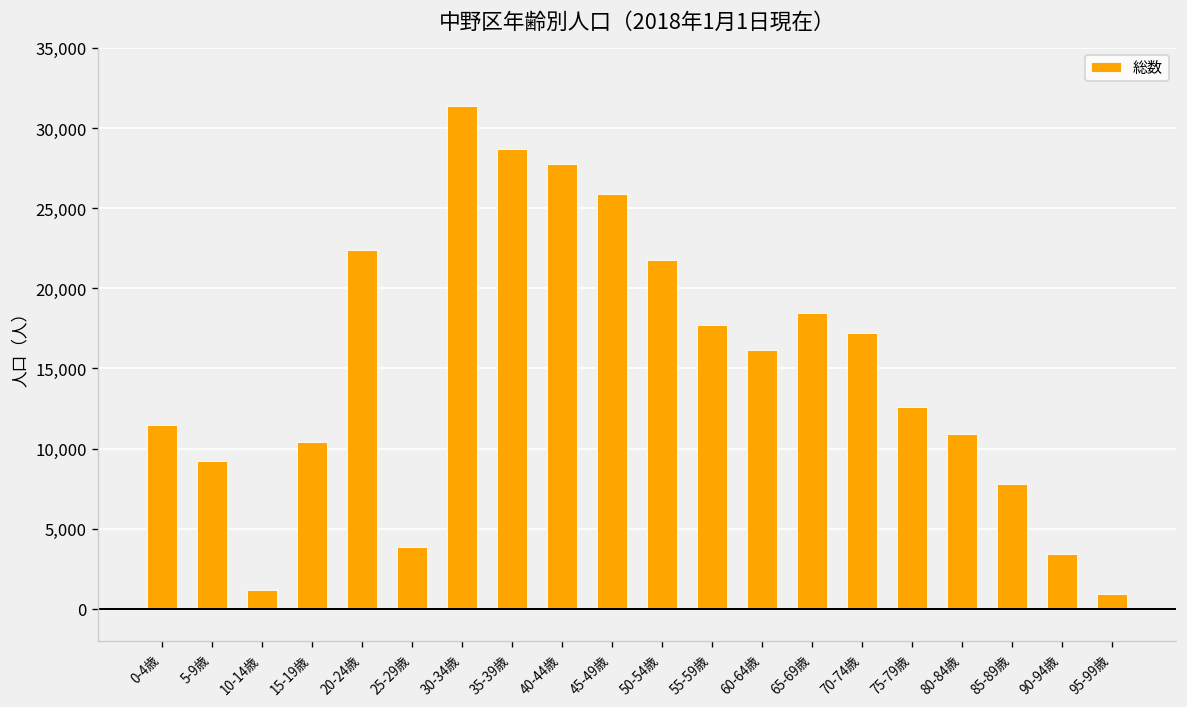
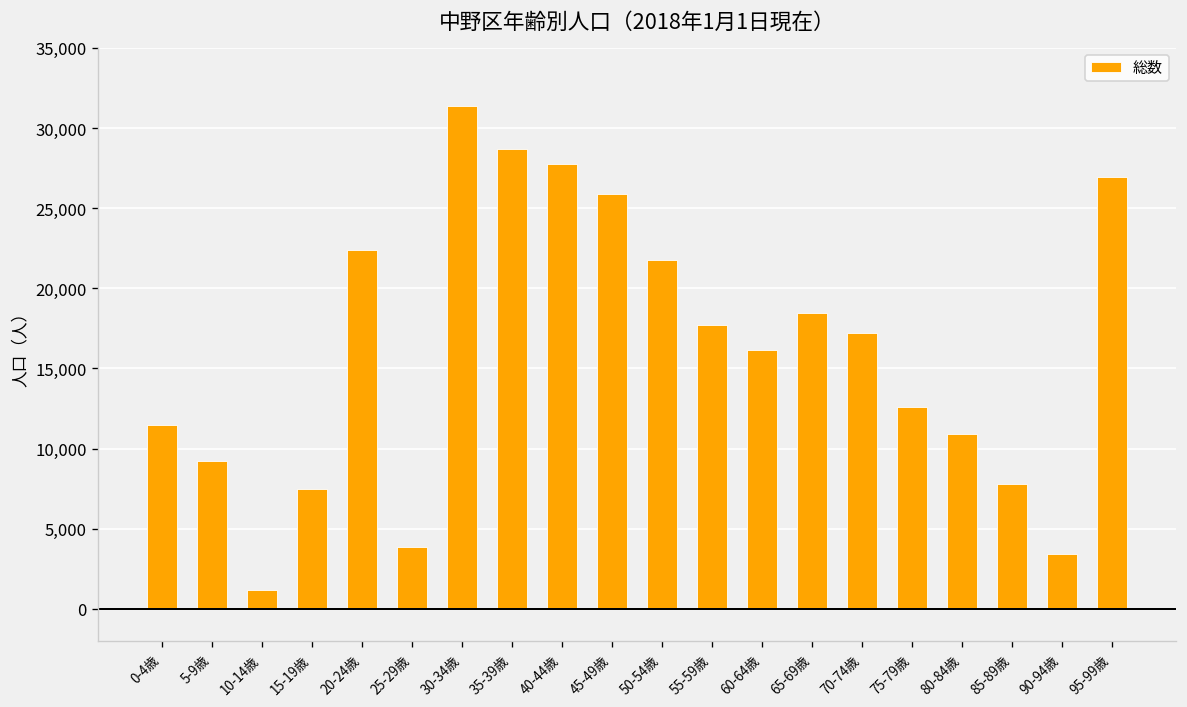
15-19歳: 10,400 -> 7,500
95-99歳: 1,000 -> 27,000
